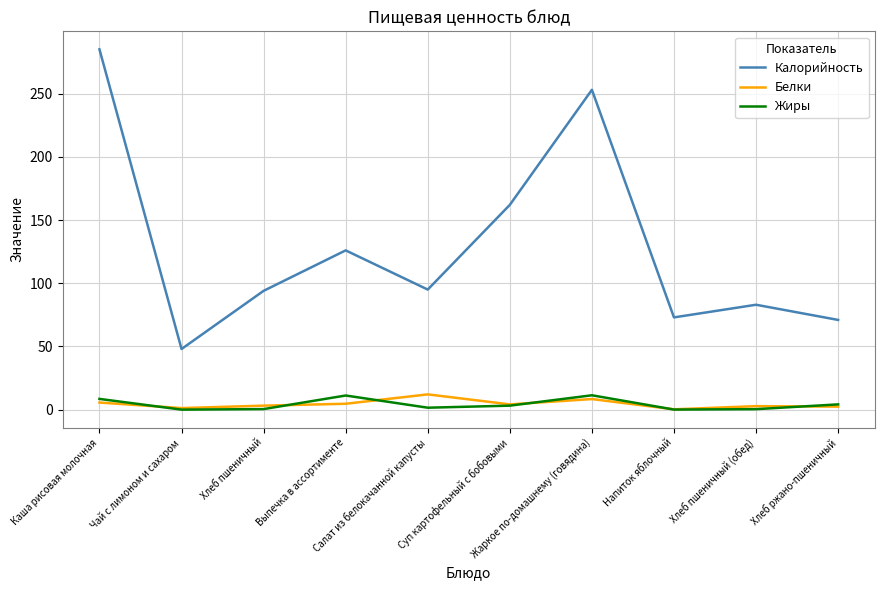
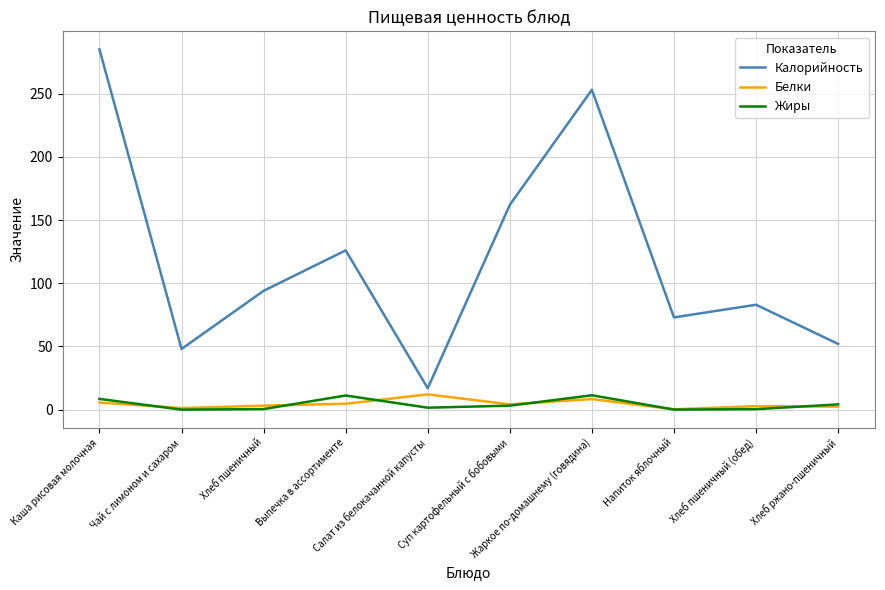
Калорийность, Салат из белокачанной капусты: 95 -> 17
Калорийность, Хлеб ржано-пшеничный: 71 -> 52
